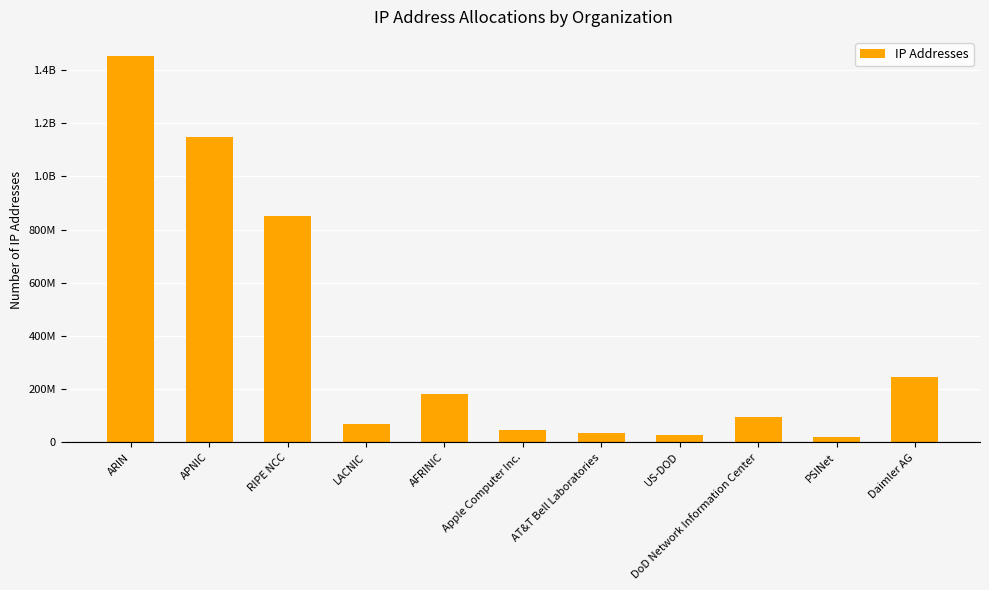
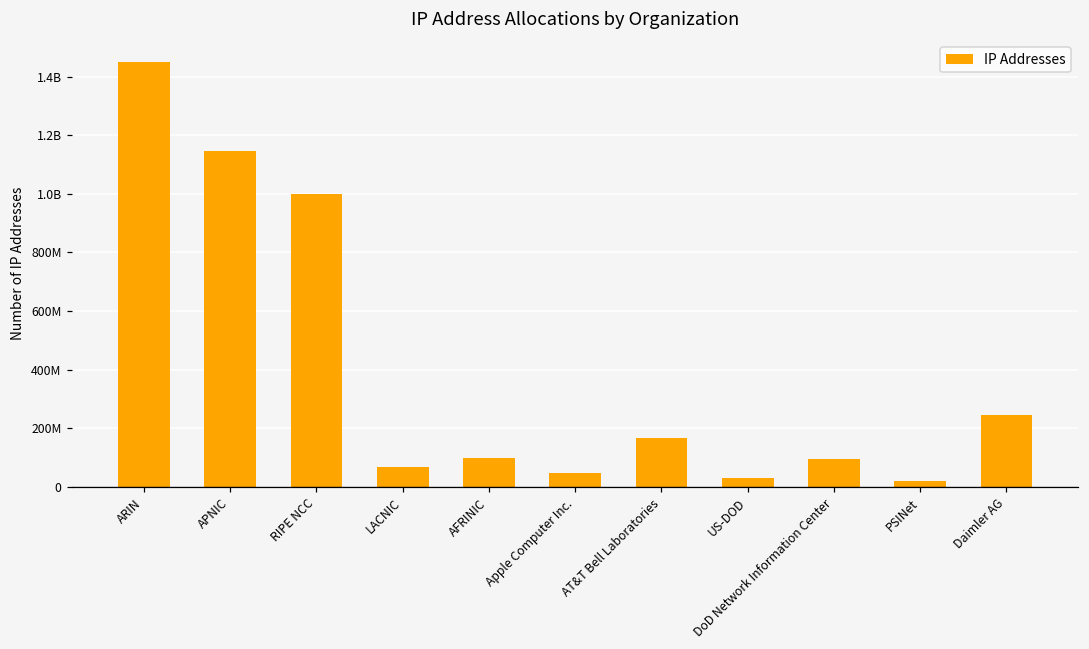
RIPE NCC: 850000000 -> 1000000000
AFRINIC: 180000000 -> 100000000
AT&T Bell Laboratories: 30000000 -> 170000000
